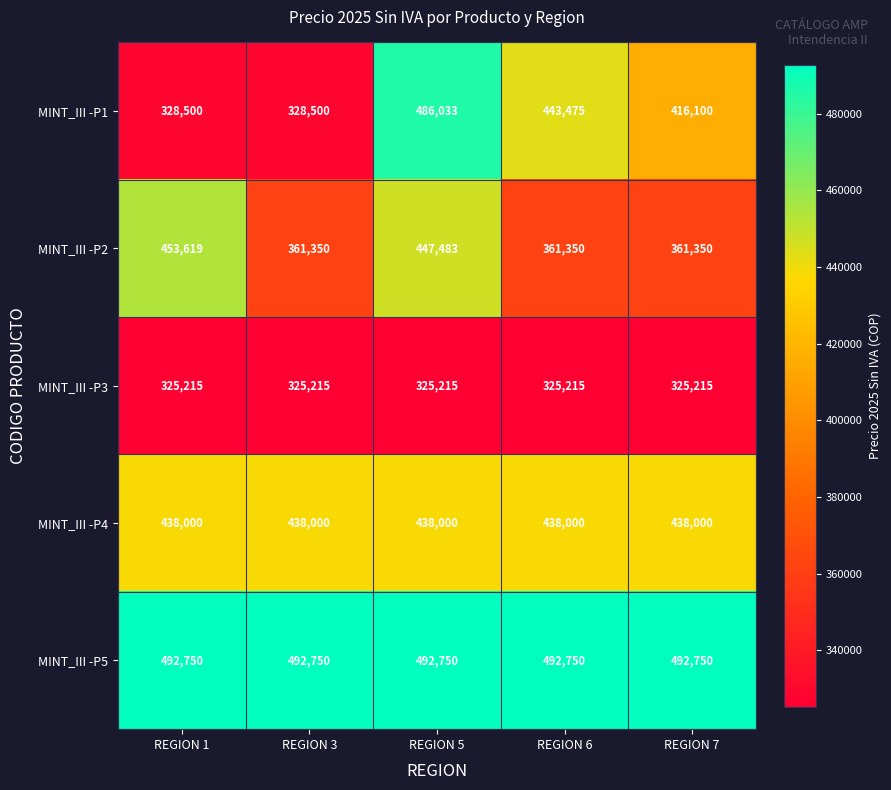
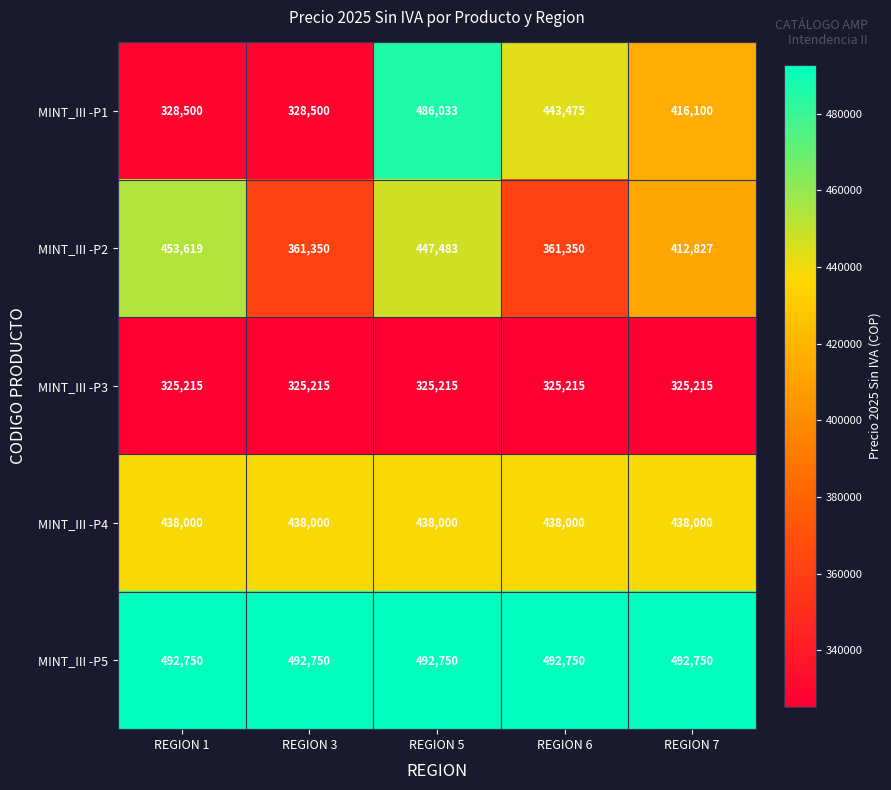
MINT_III -P2, REGION 7: 361,350 -> 412,827
